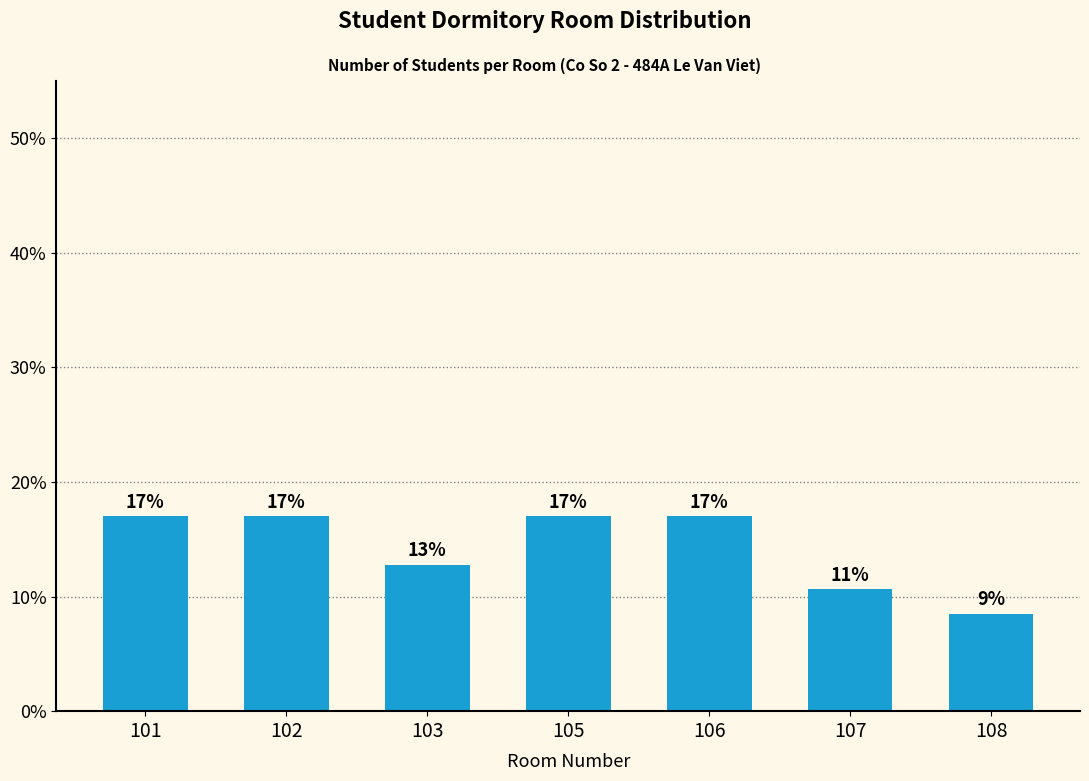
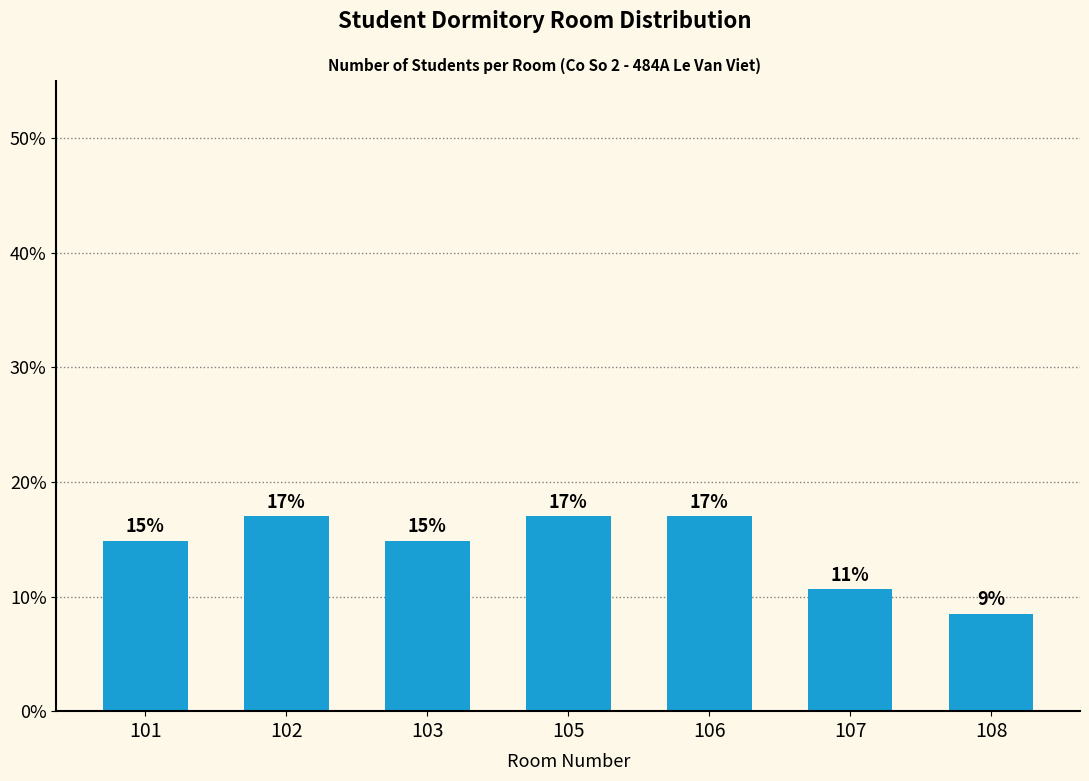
101: 17% -> 15%
103: 13% -> 15%
